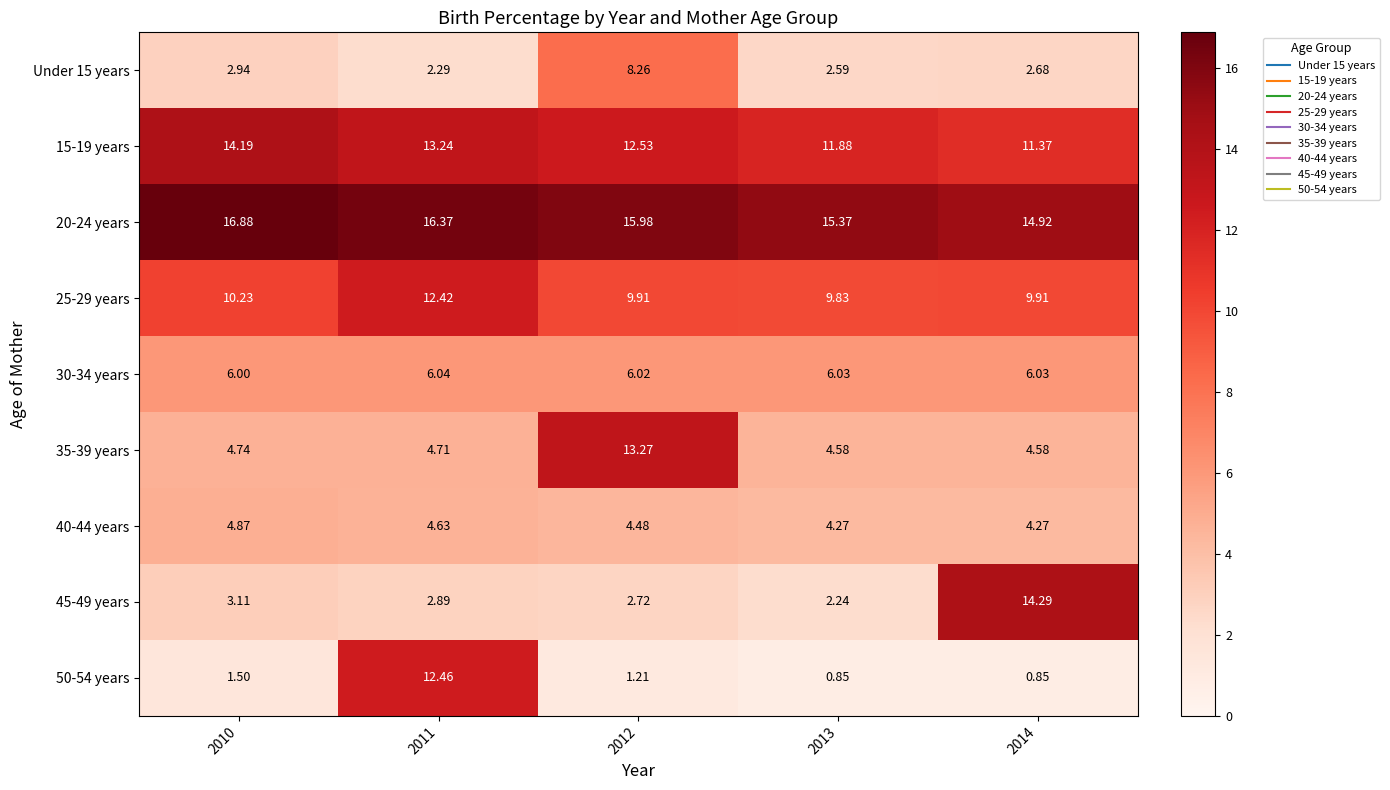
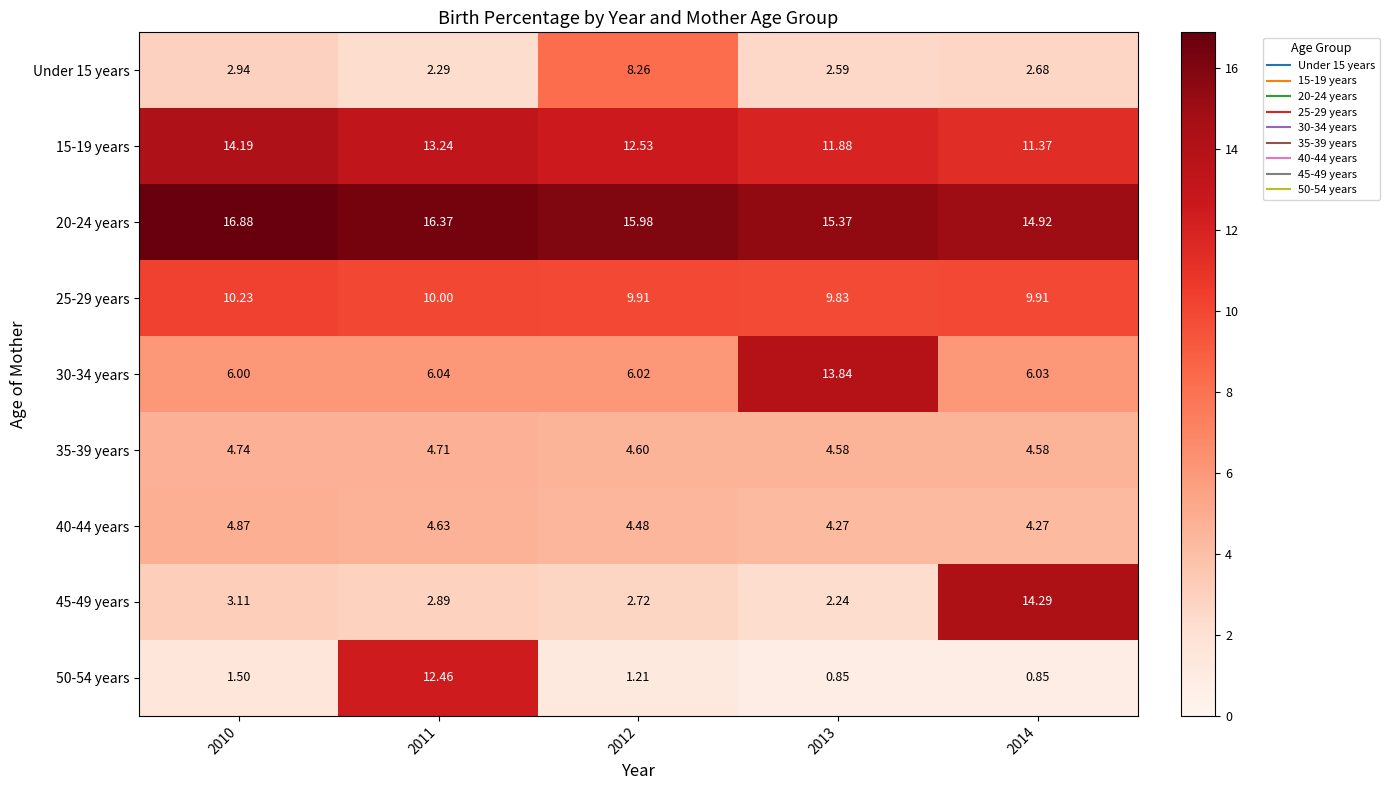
25-29 years, 2011: 12.42 -> 10.00
30-34 years, 2013: 6.03 -> 13.84
35-39 years, 2012: 13.27 -> 4.60
